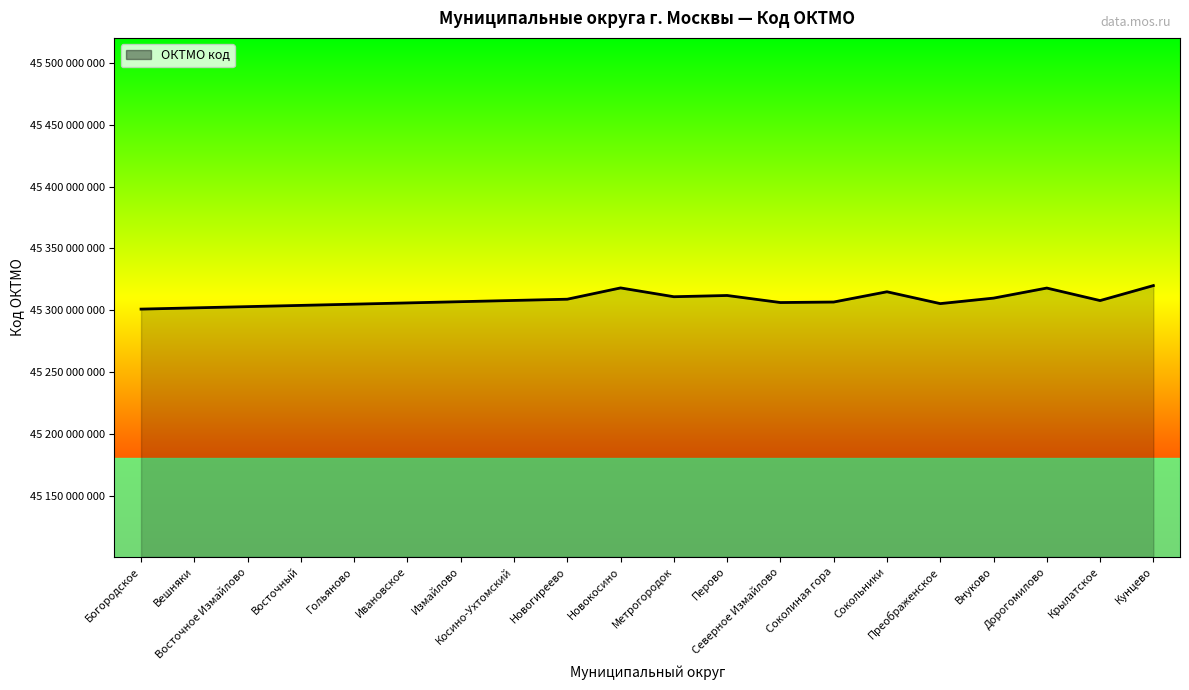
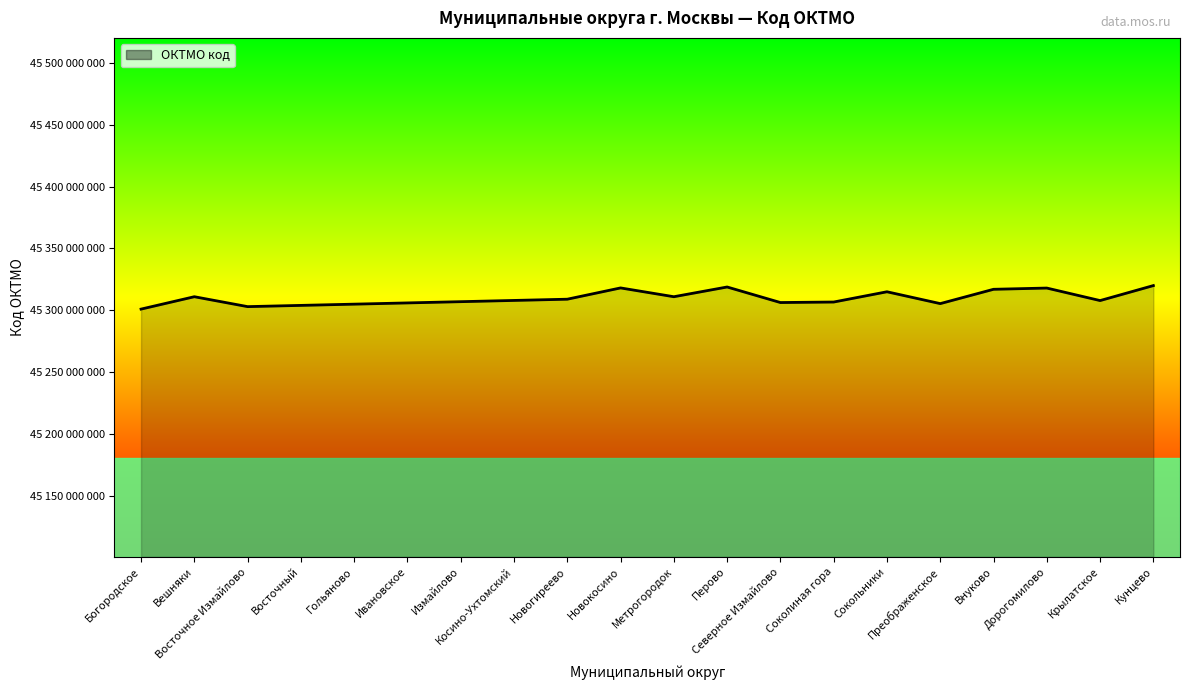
Вешняки: 45302000000 -> 45311000000
Перово: 45312000000 -> 45319000000
Внуково: 45310000000 -> 45317000000
